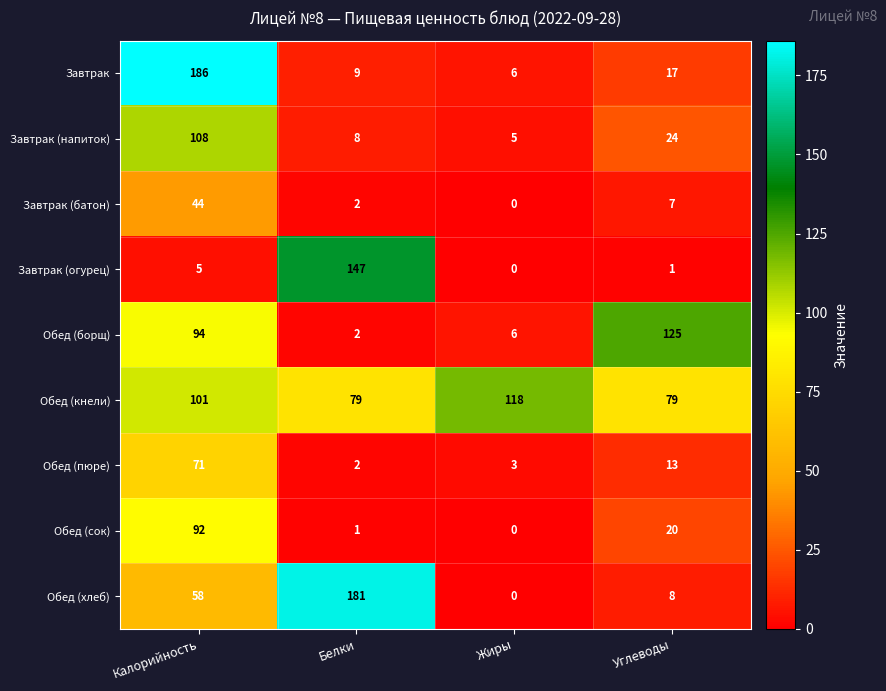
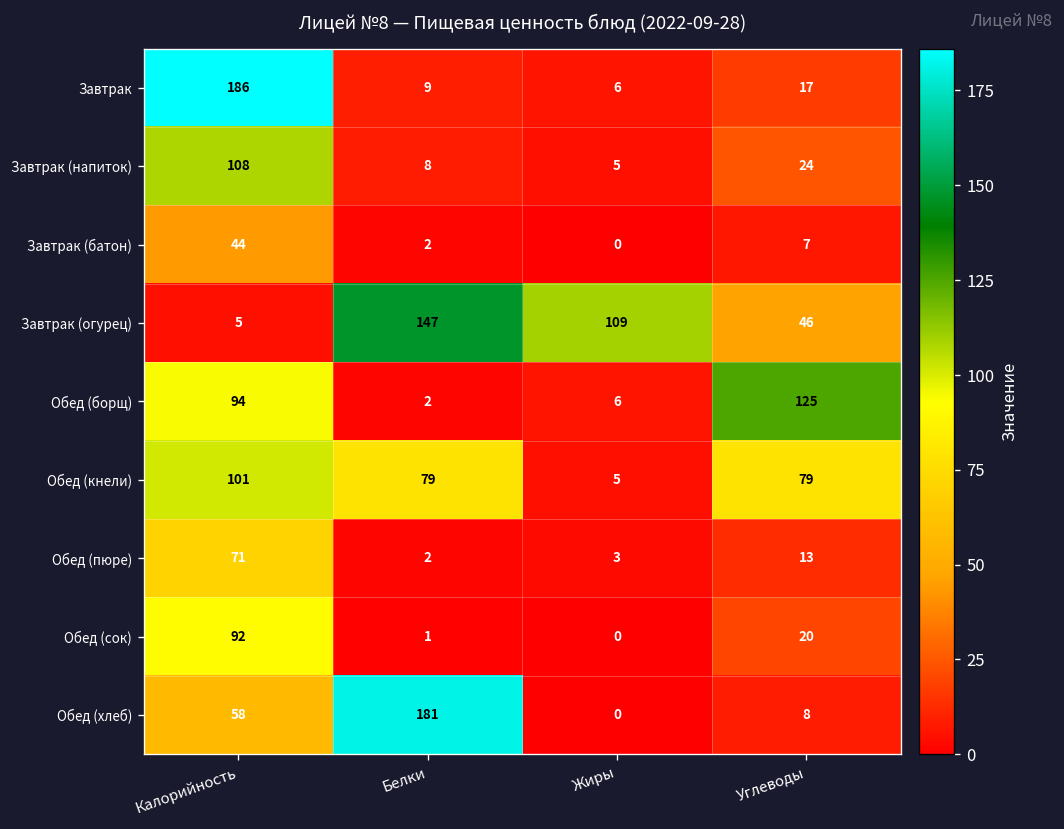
Завтрак (огурец), Жиры: 0 -> 109
Завтрак (огурец), Углеводы: 1 -> 46
Обед (кнели), Жиры: 118 -> 5
